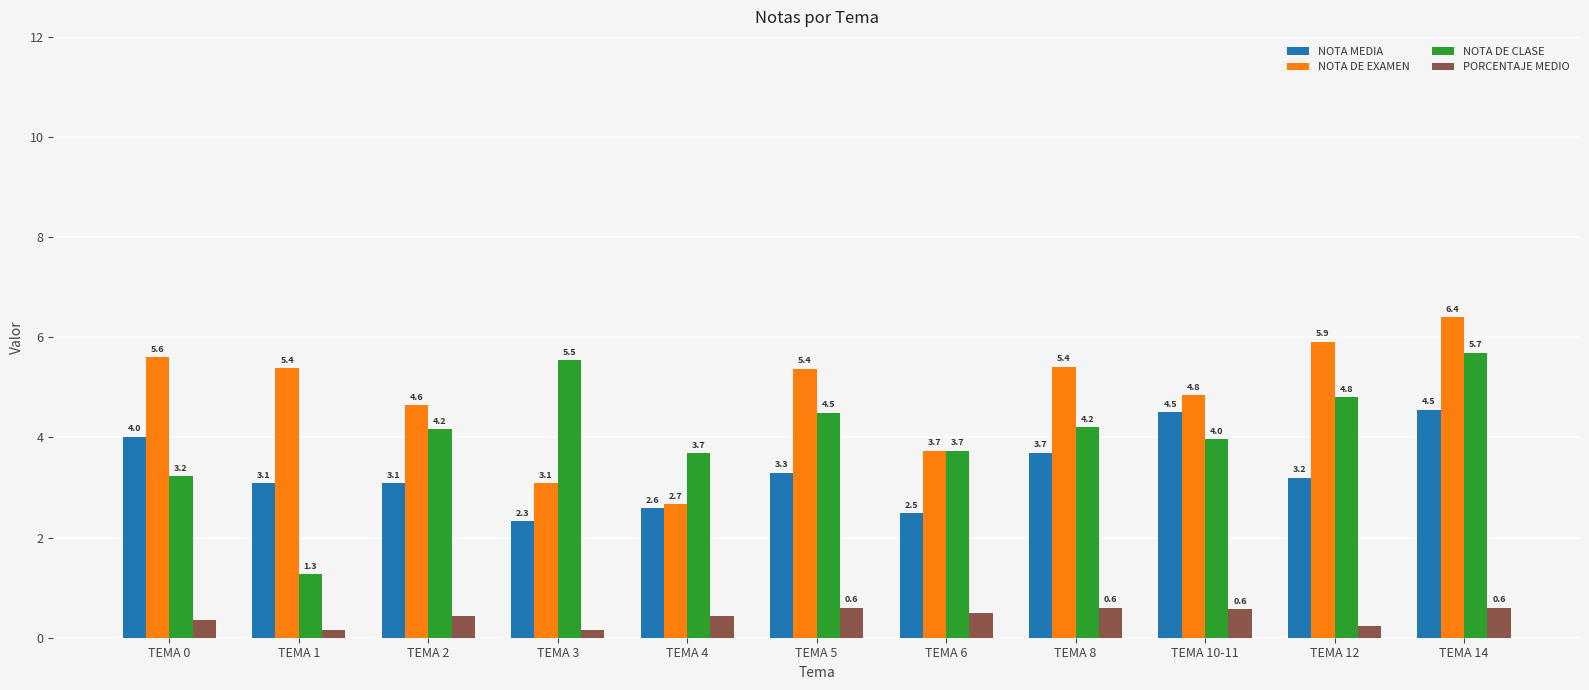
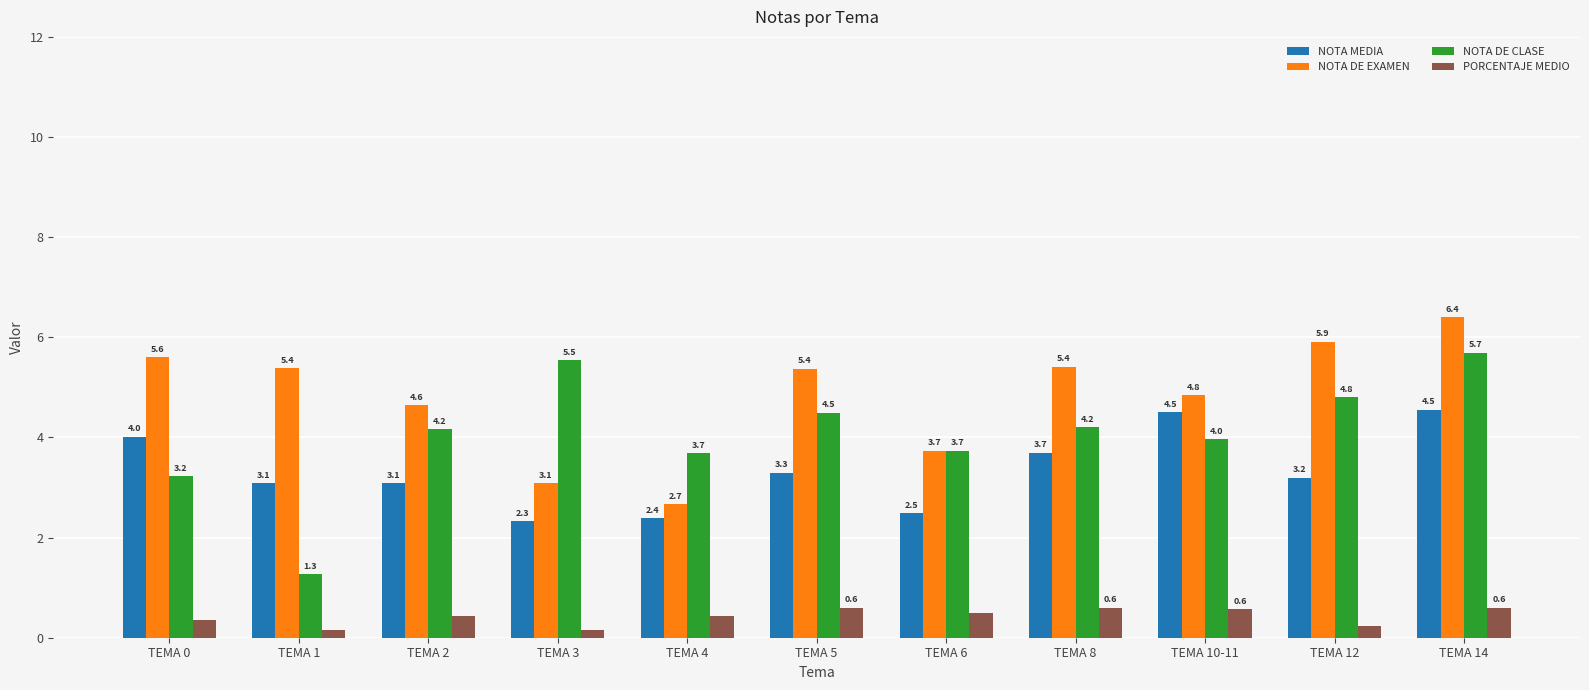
NOTA MEDIA, TEMA 4: 2.6 -> 2.4
